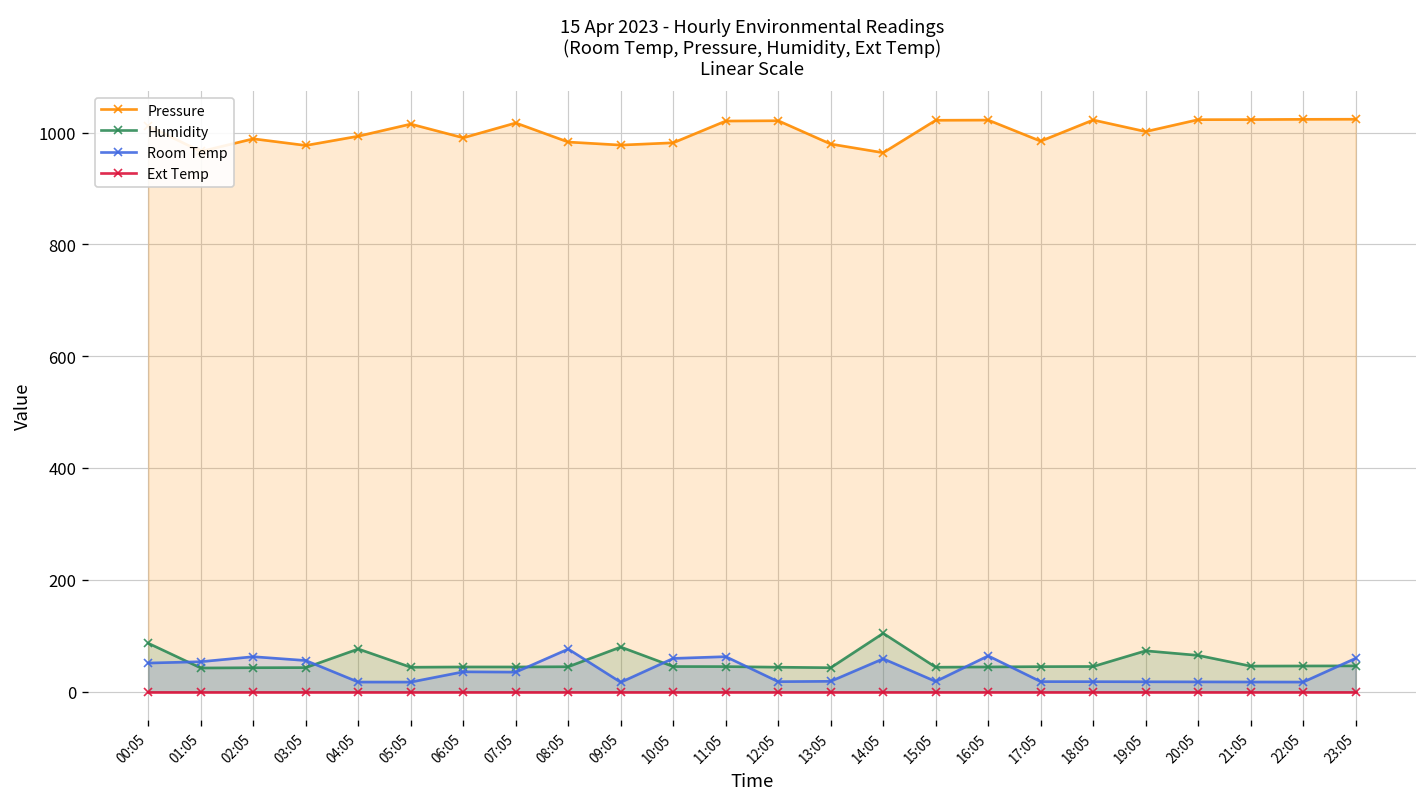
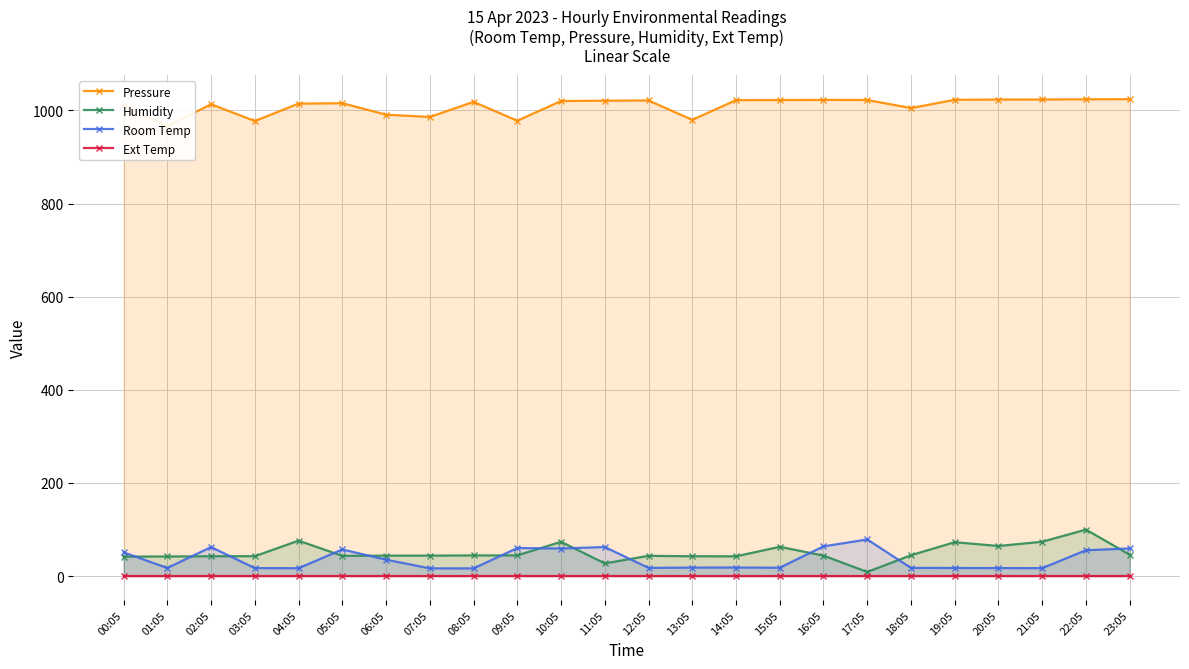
Humidity, 00:05: 90 -> 40
Room Temp, 01:05: 50 -> 20
Pressure, 02:05: 990 -> 1010
Room Temp, 03:05: 60 -> 20
Pressure, 04:05: 990 -> 1010
Room Temp, 05:05: 20 -> 60
Pressure, 07:05: 1020 -> 990
Room Temp, 07:05: 30 -> 20
Pressure, 08:05: 980 -> 1020
Room Temp, 08:05: 80 -> 20
Humidity, 09:05: 80 -> 40
Room Temp, 09:05: 20 -> 60
Pressure, 10:05: 980 -> 1020
Humidity, 10:05: 40 -> 70
Humidity, 11:05: 40 -> 30
Pressure, 14:05: 960 -> 1020
Humidity, 14:05: 100 -> 40
Room Temp, 14:05: 60 -> 20
Humidity, 15:05: 40 -> 60
Pressure, 17:05: 980 -> 1020
Humidity, 17:05: 40 -> 10
Room Temp, 17:05: 20 -> 80
Pressure, 18:05: 1020 -> 1010
Pressure, 19:05: 1000 -> 1020
Humidity, 21:05: 50 -> 70
Humidity, 22:05: 50 -> 100
Room Temp, 22:05: 20 -> 60
